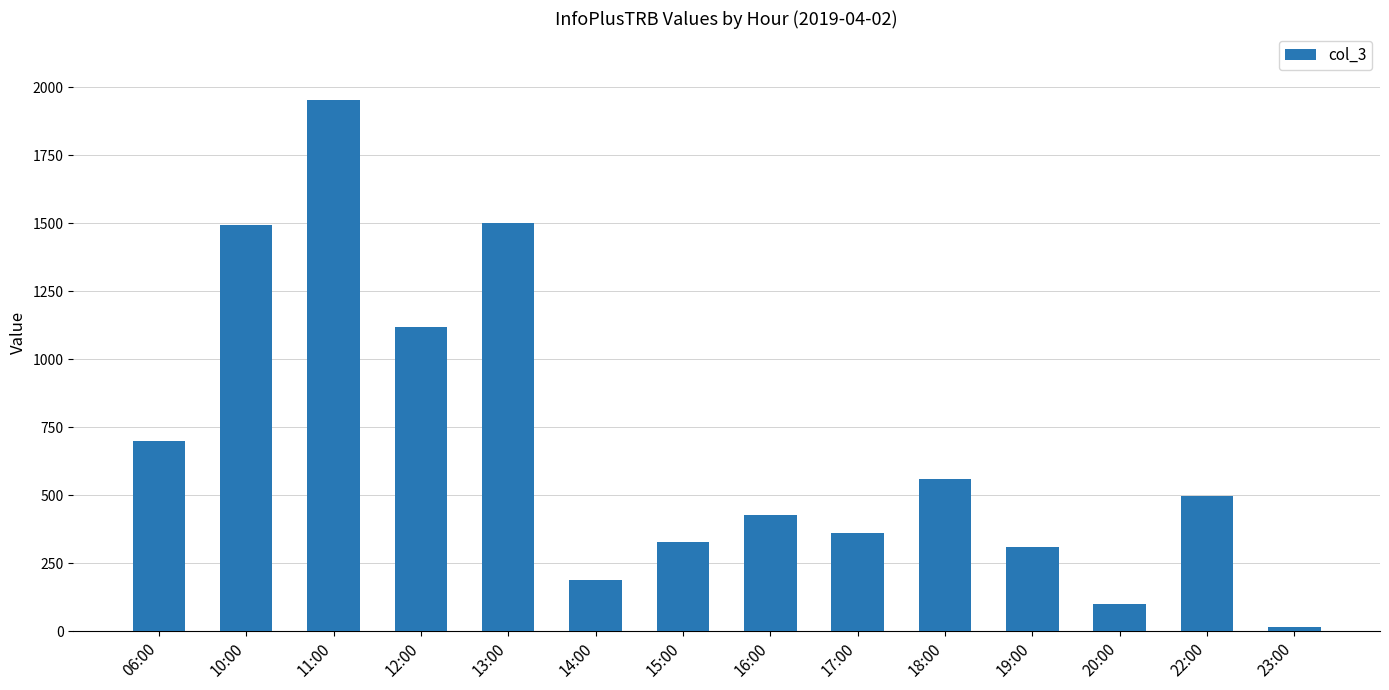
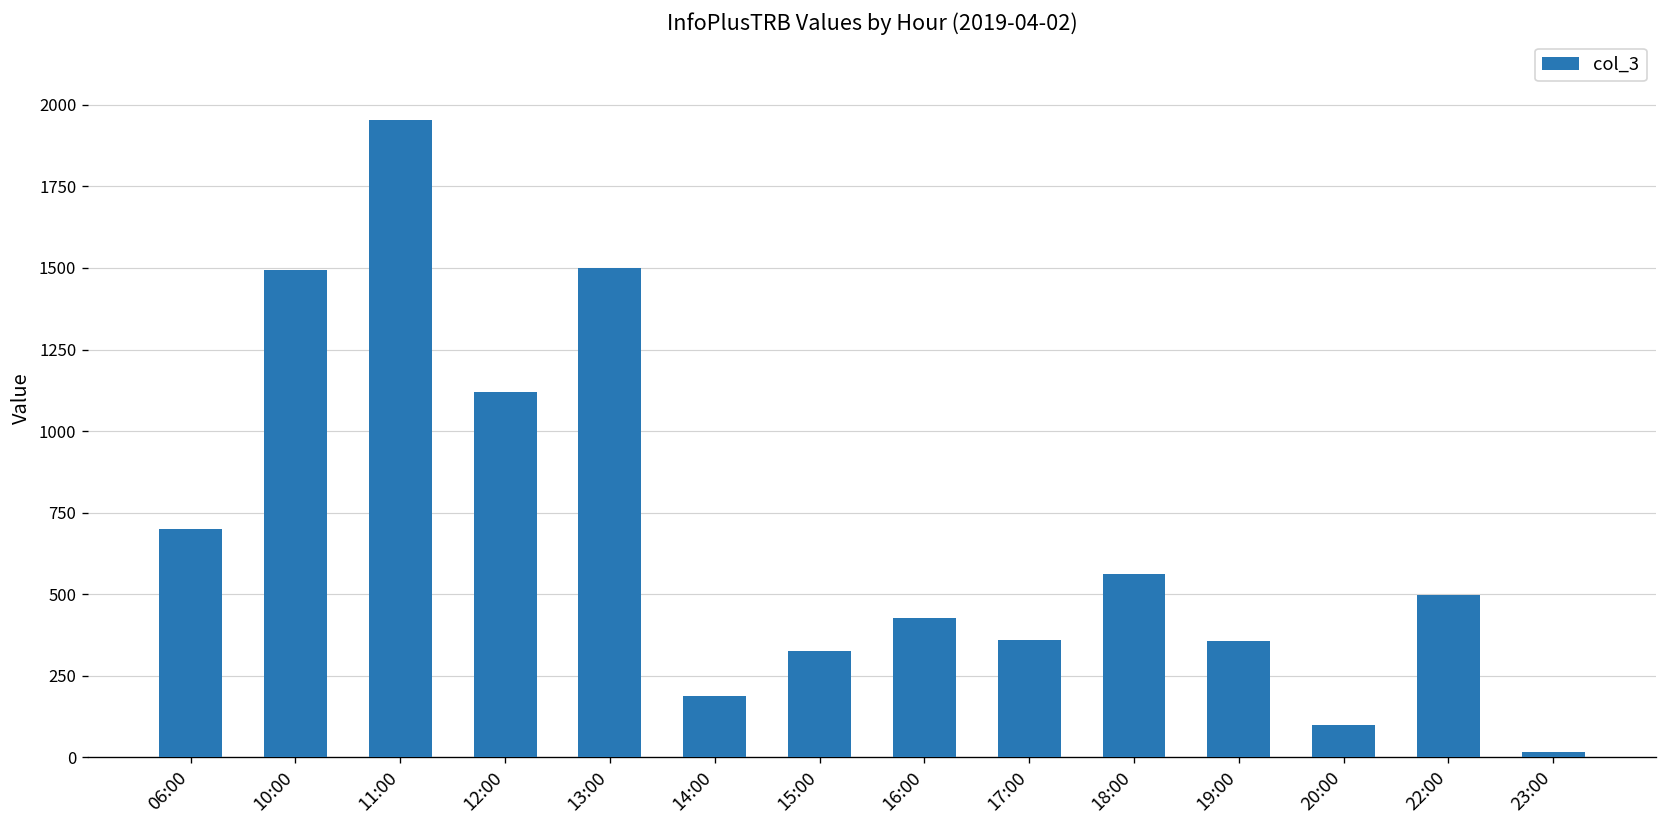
19:00: 310 -> 360
